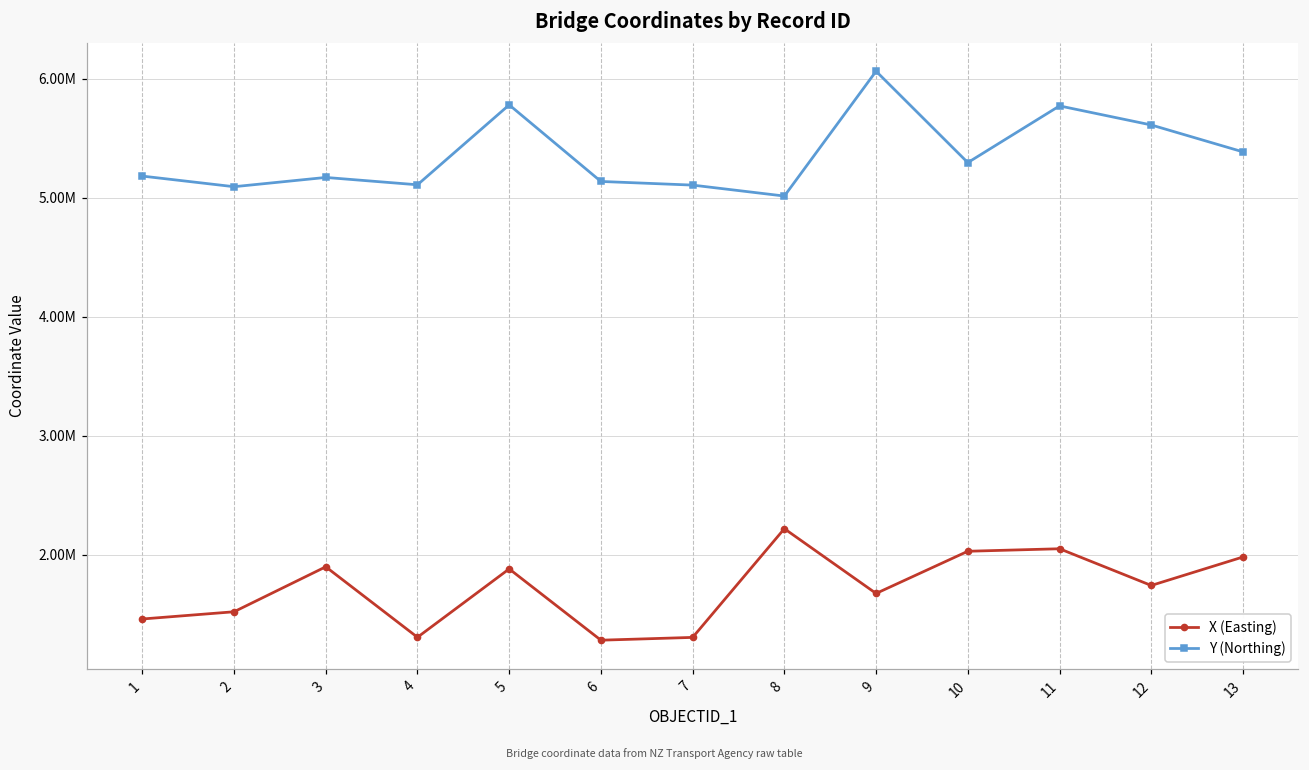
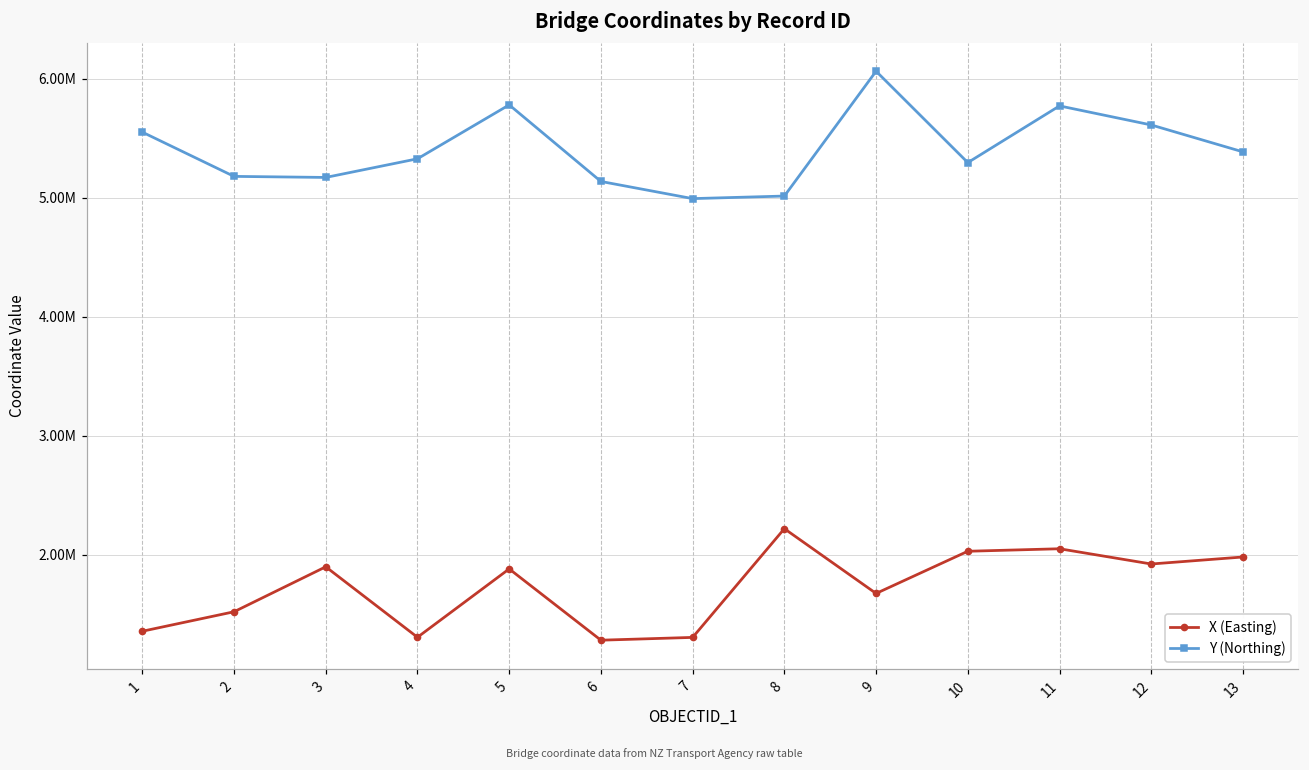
X (Easting), 1: 1460000 -> 1360000
Y (Northing), 1: 5180000 -> 5550000
Y (Northing), 2: 5090000 -> 5180000
Y (Northing), 4: 5110000 -> 5330000
Y (Northing), 7: 5110000 -> 4990000
X (Easting), 12: 1740000 -> 1920000
